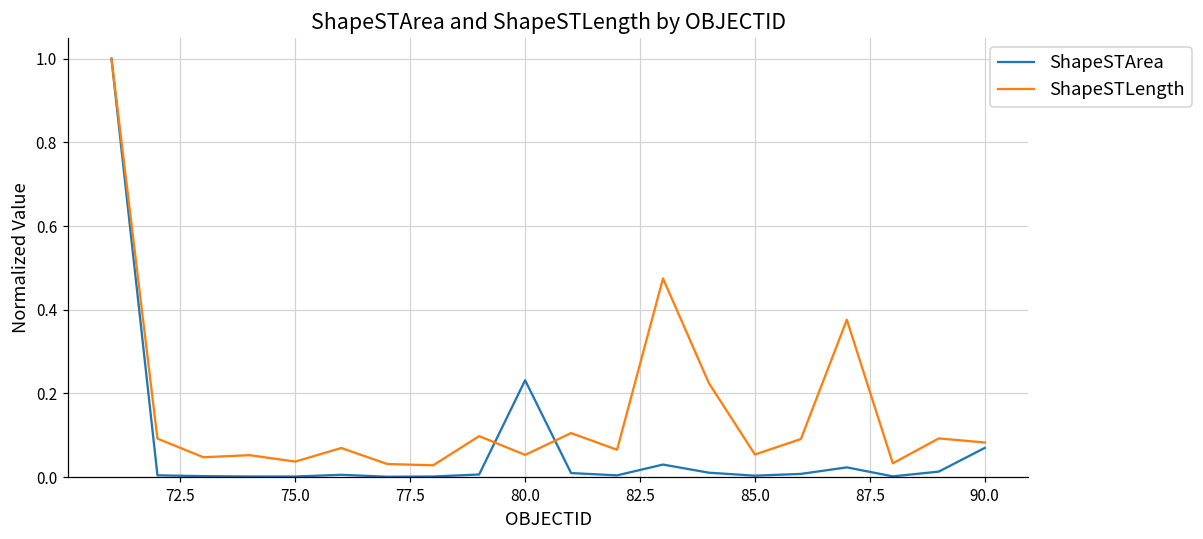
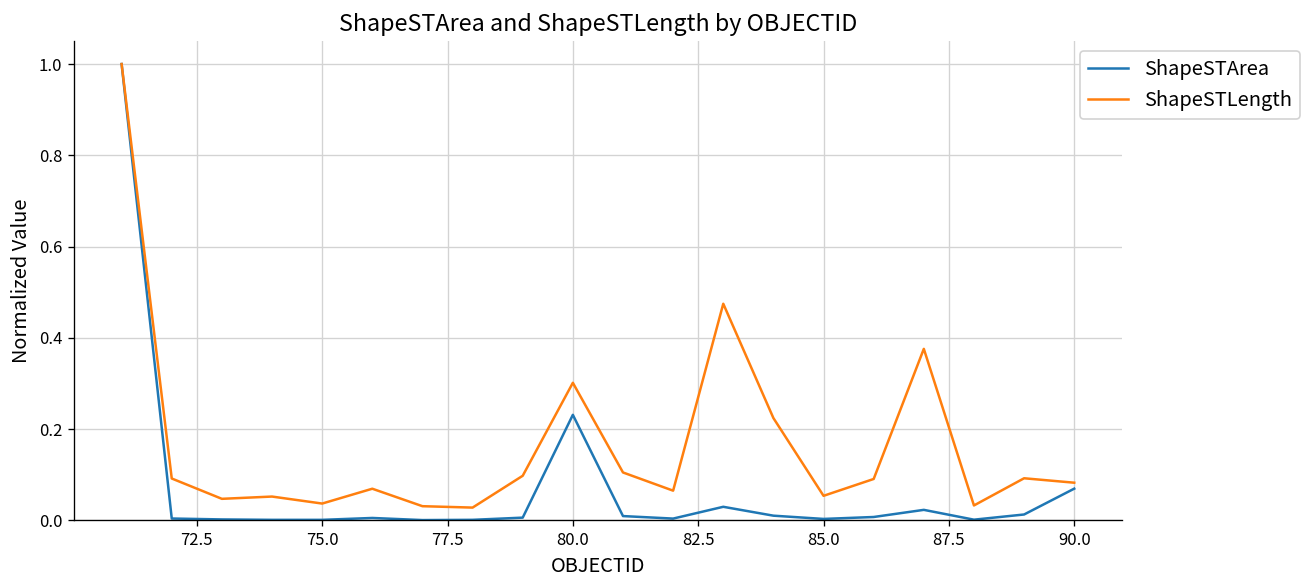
ShapeSTLength, 80.0: 0.05 -> 0.30
